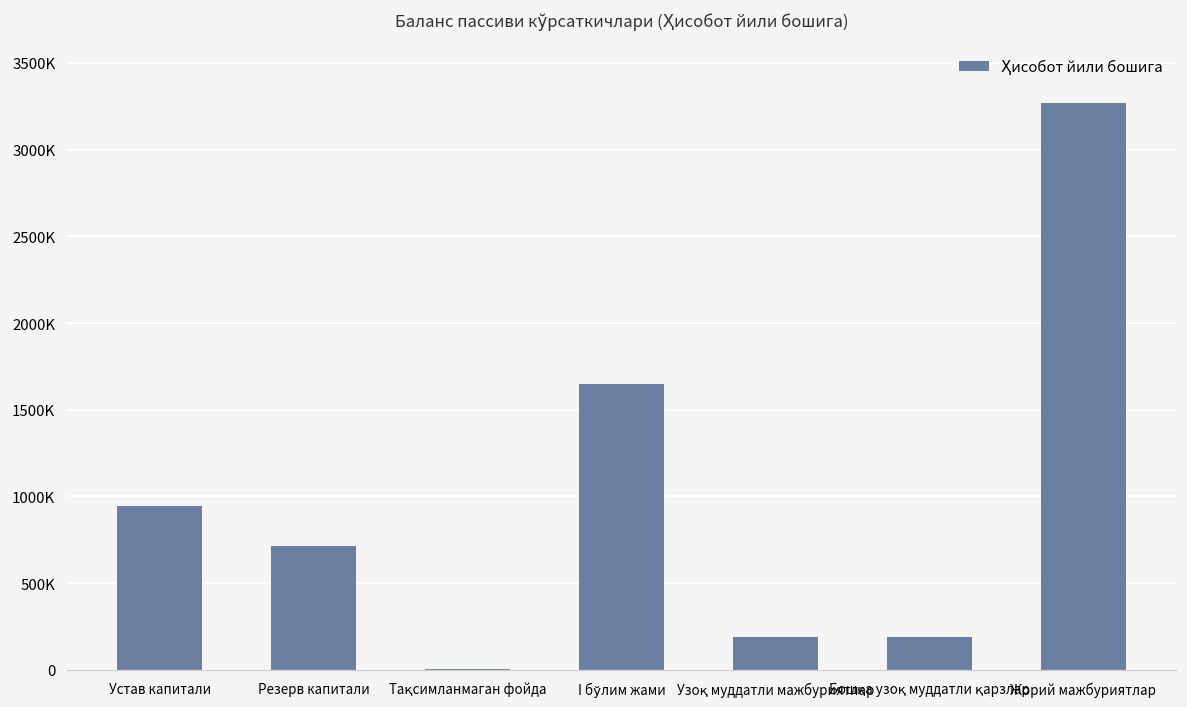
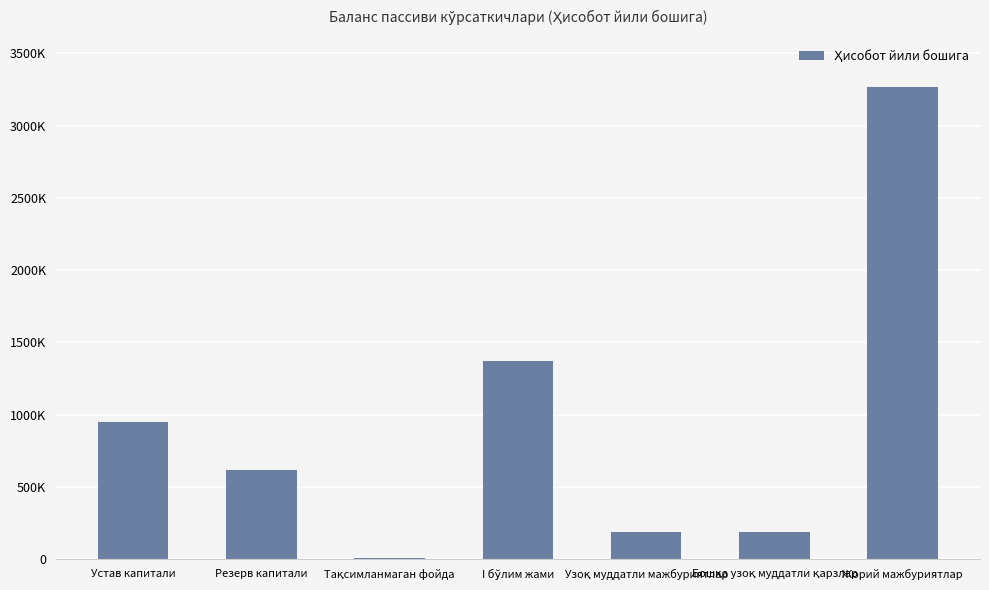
Резерв капитали: 720000 -> 620000
I бўлим жами: 1650000 -> 1370000
